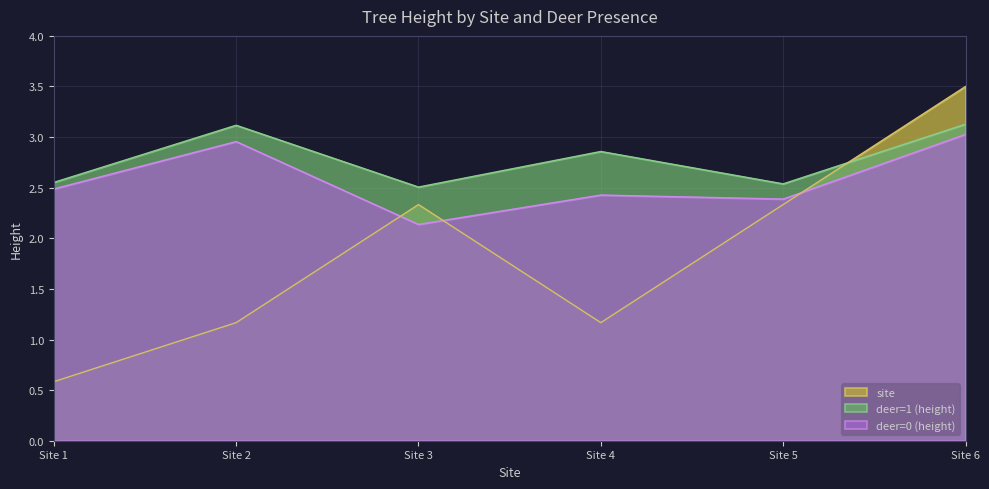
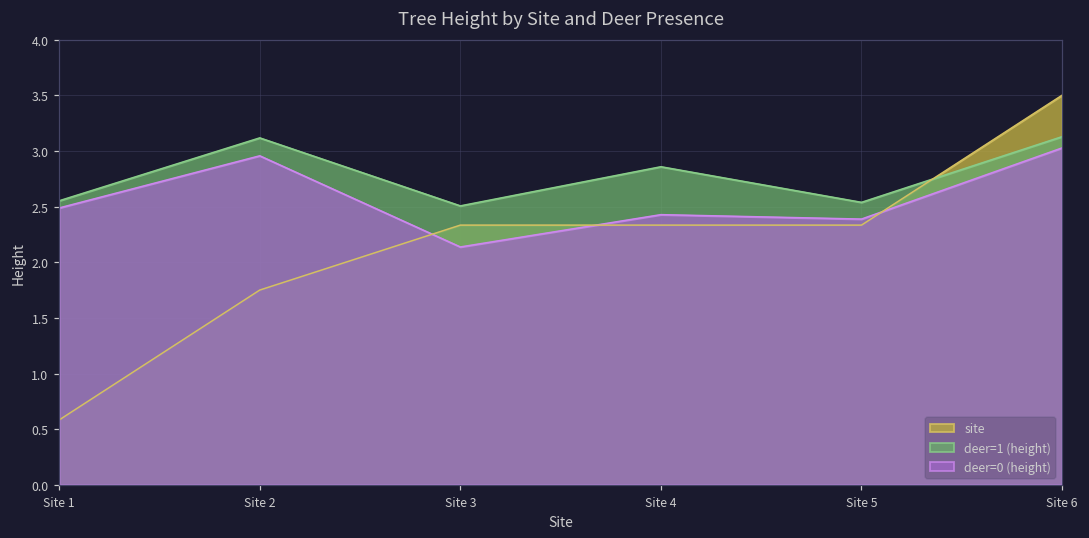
site, Site 2: 1.17 -> 1.75
site, Site 4: 1.17 -> 2.33
